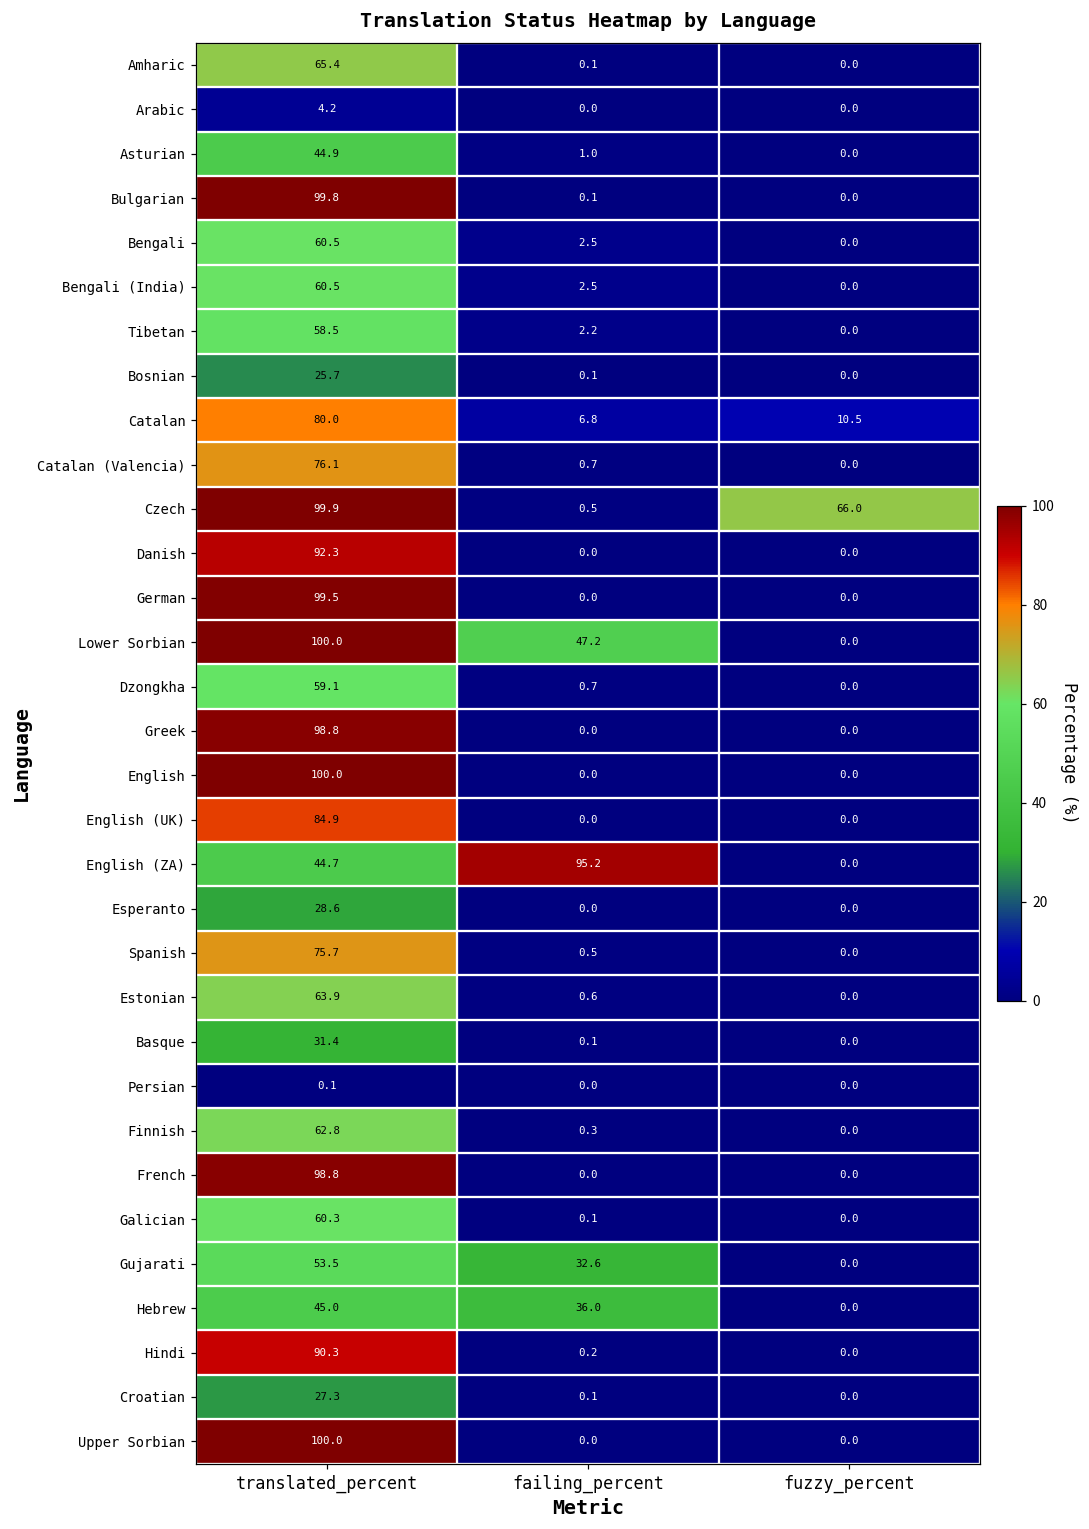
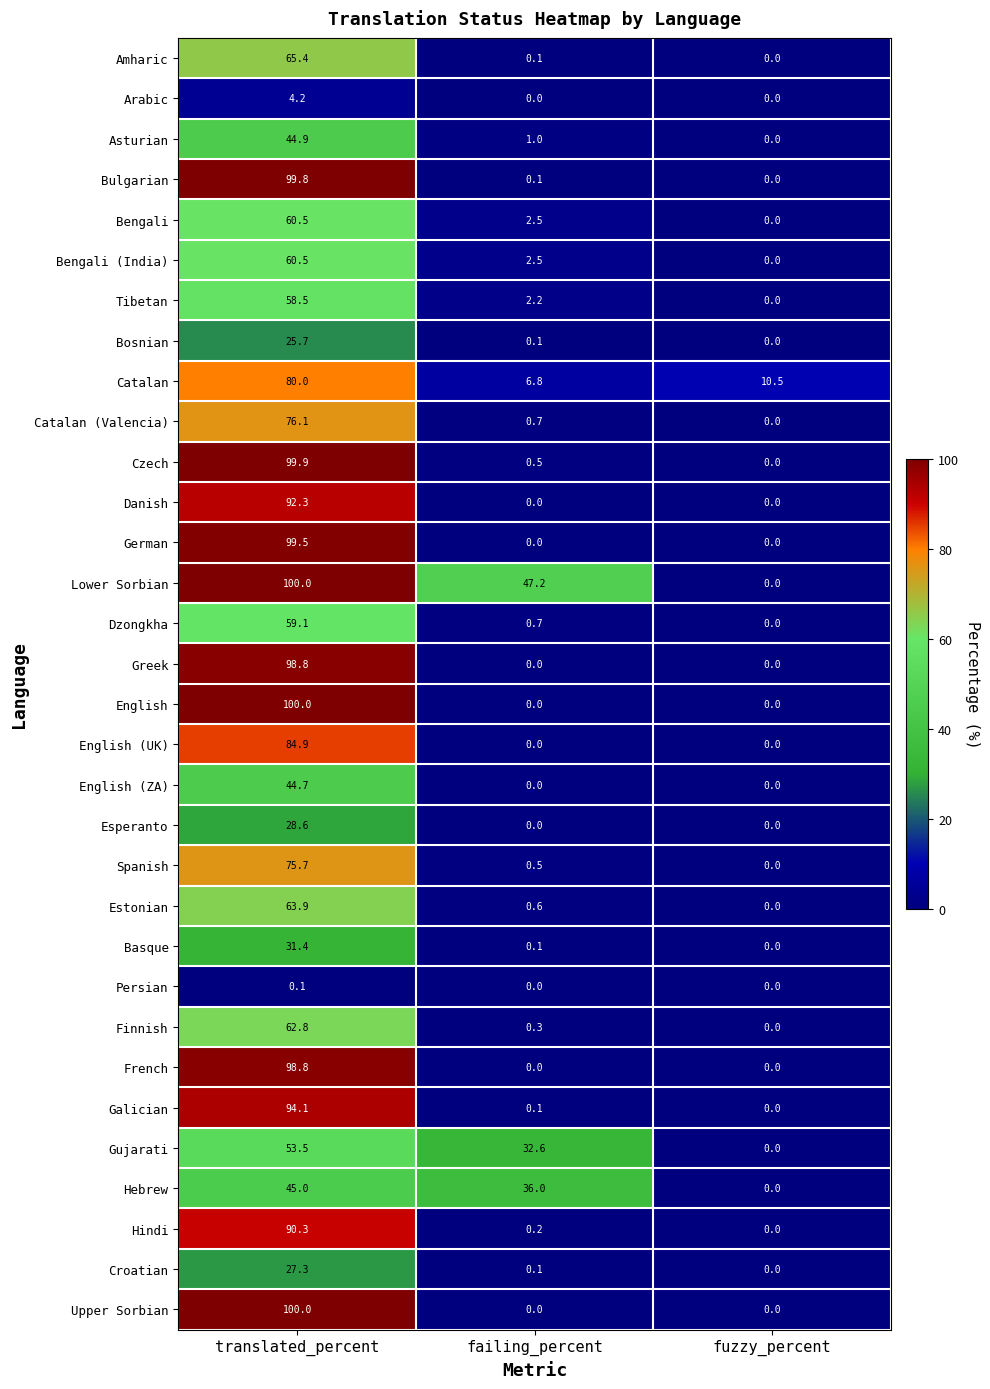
Czech, fuzzy_percent: 66.0 -> 0.0
English (ZA), failing_percent: 95.2 -> 0.0
Galician, translated_percent: 60.3 -> 94.1
